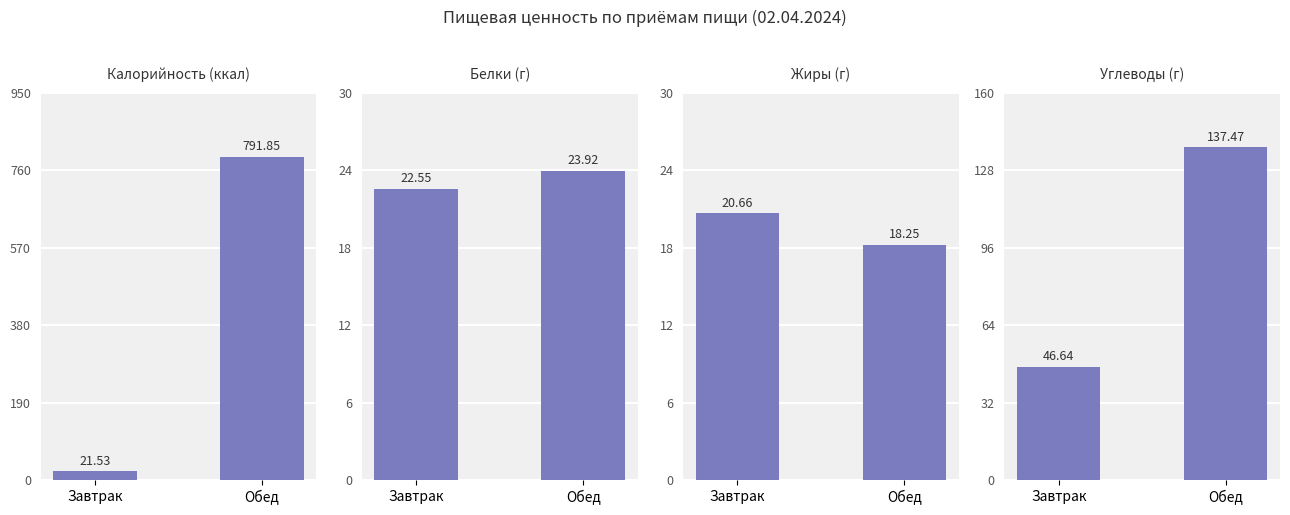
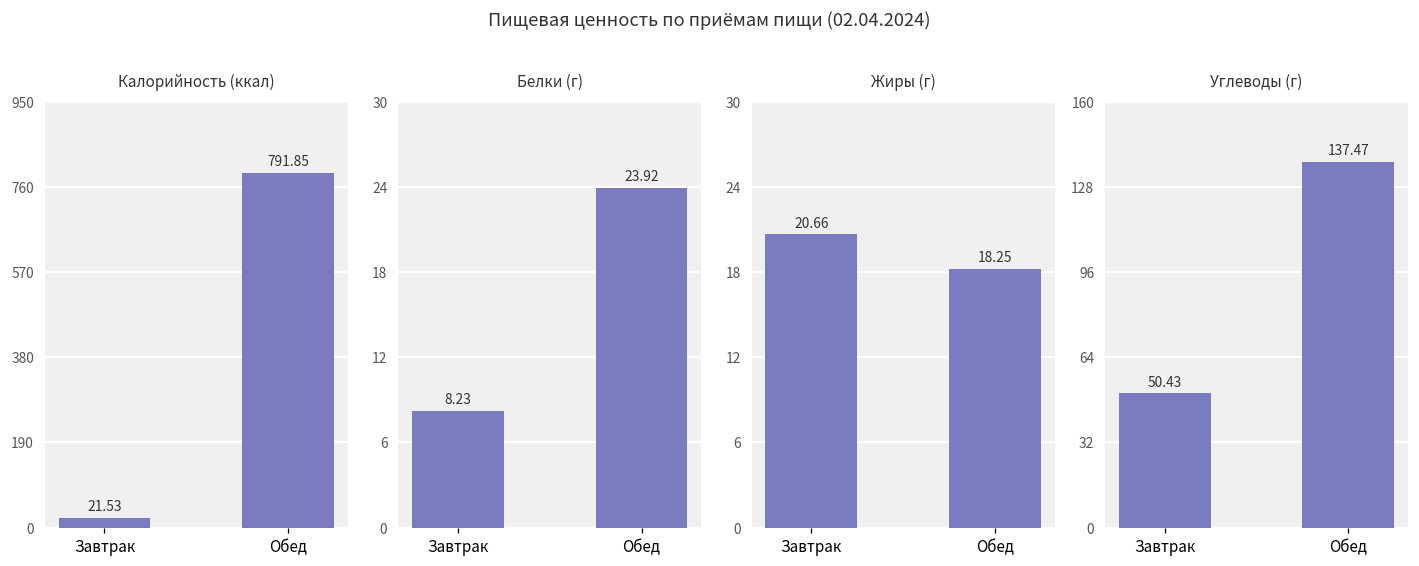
Белки (г), Завтрак: 22.55 -> 8.23
Углеводы (г), Завтрак: 46.64 -> 50.43
